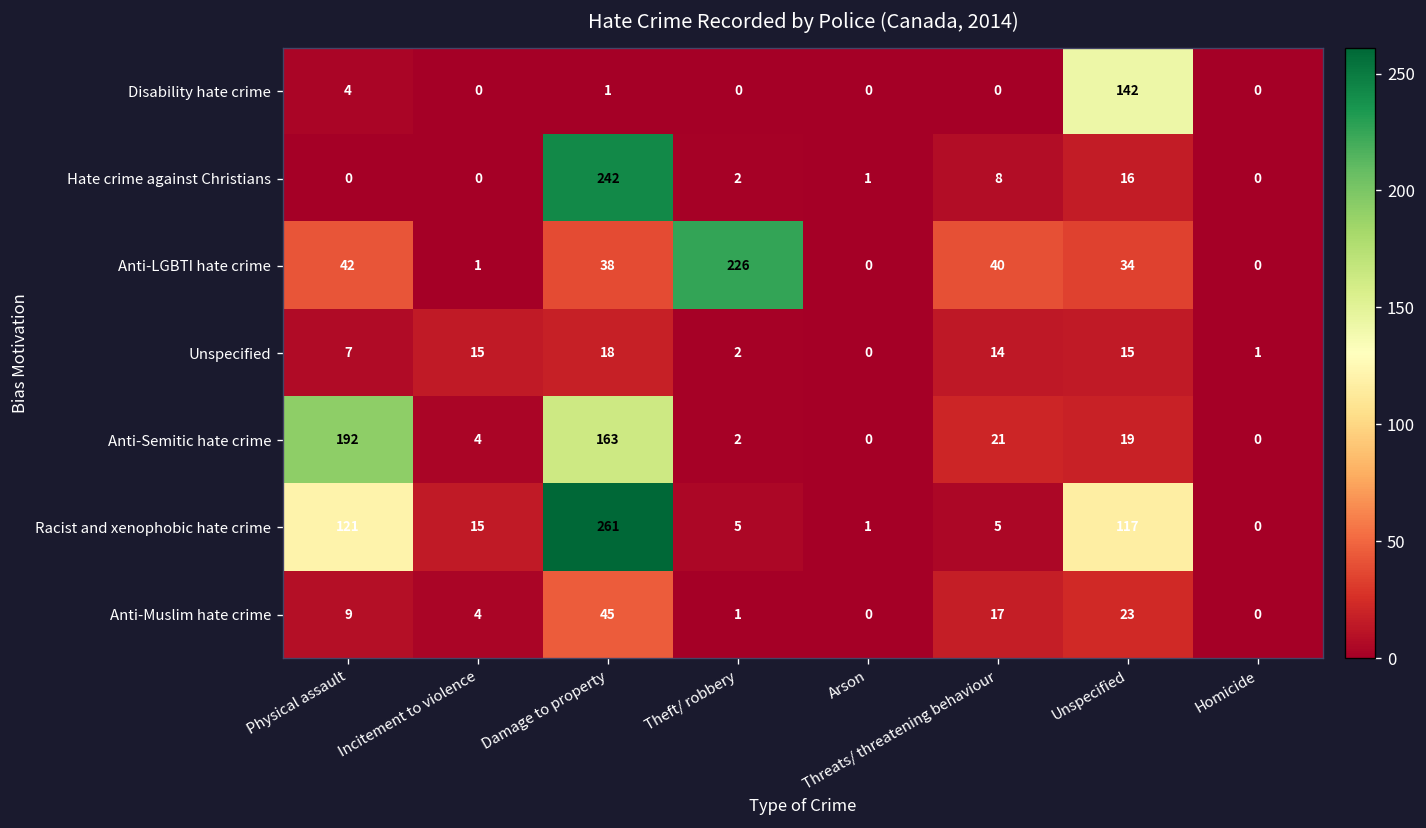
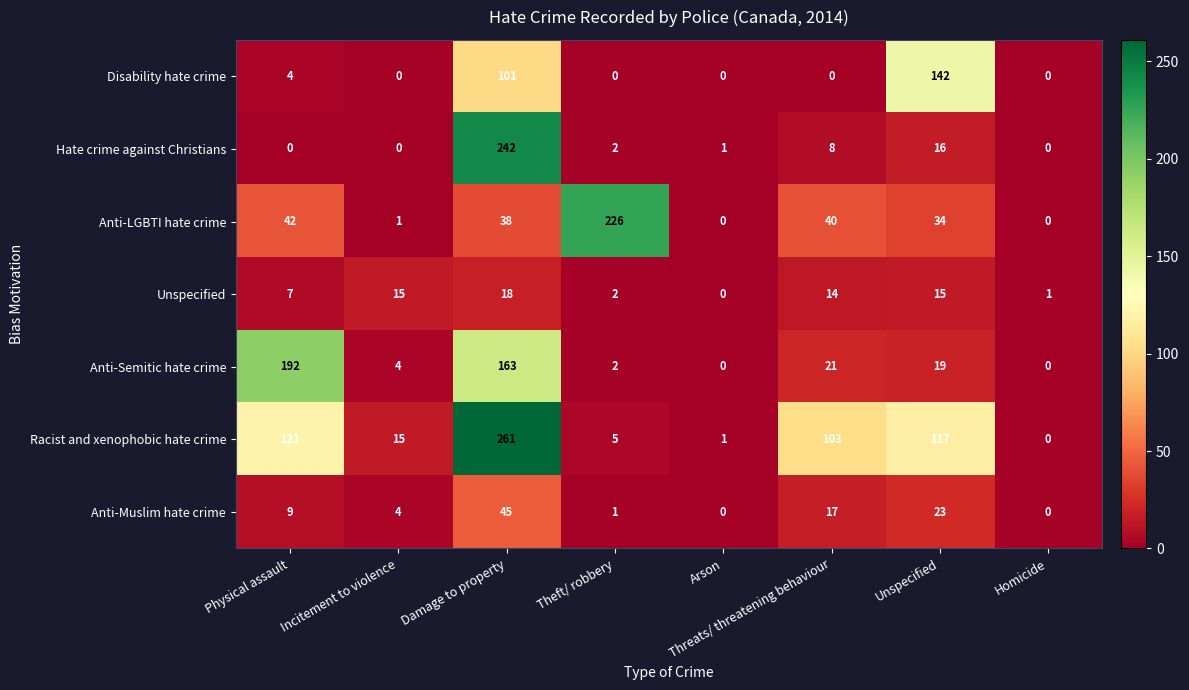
Disability hate crime, Damage to property: 1 -> 101
Racist and xenophobic hate crime, Threats/ threatening behaviour: 5 -> 103
